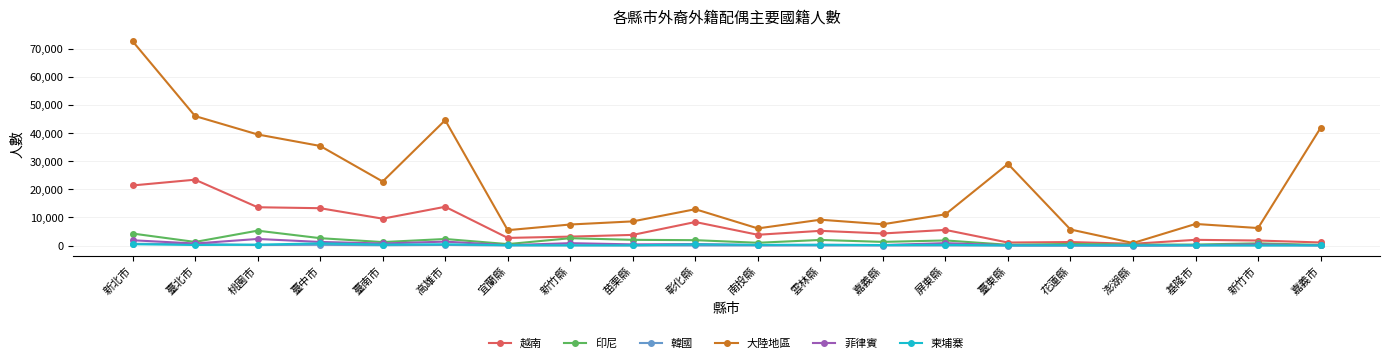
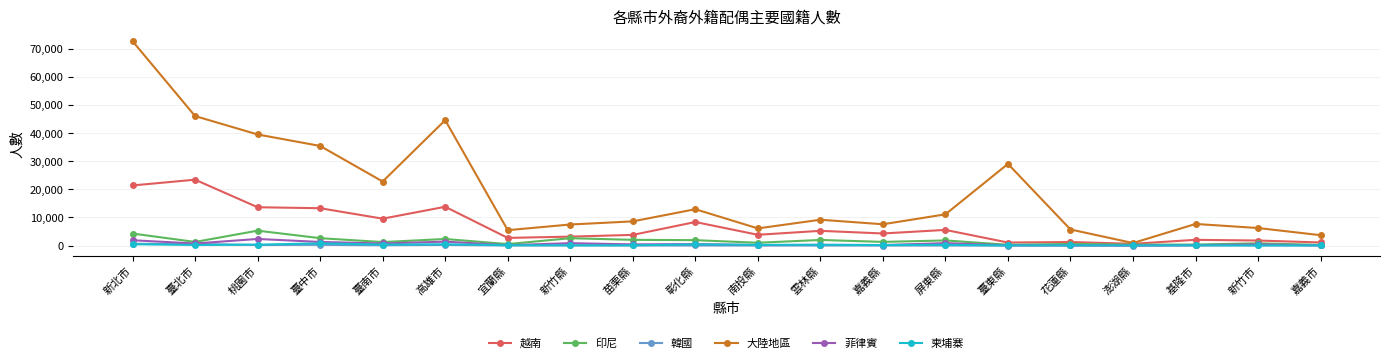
大陸地區, 嘉義市: 42,000 -> 4,000
